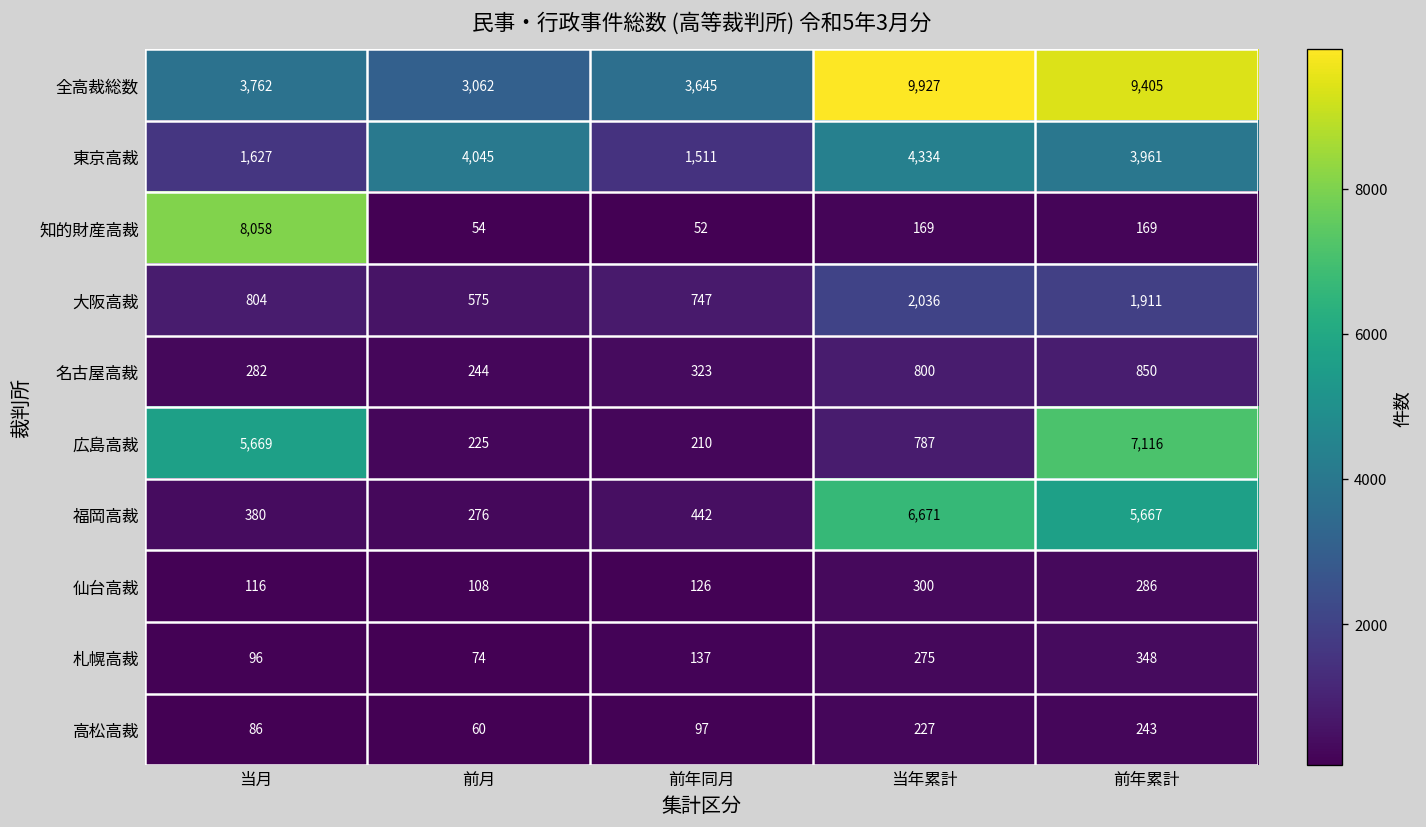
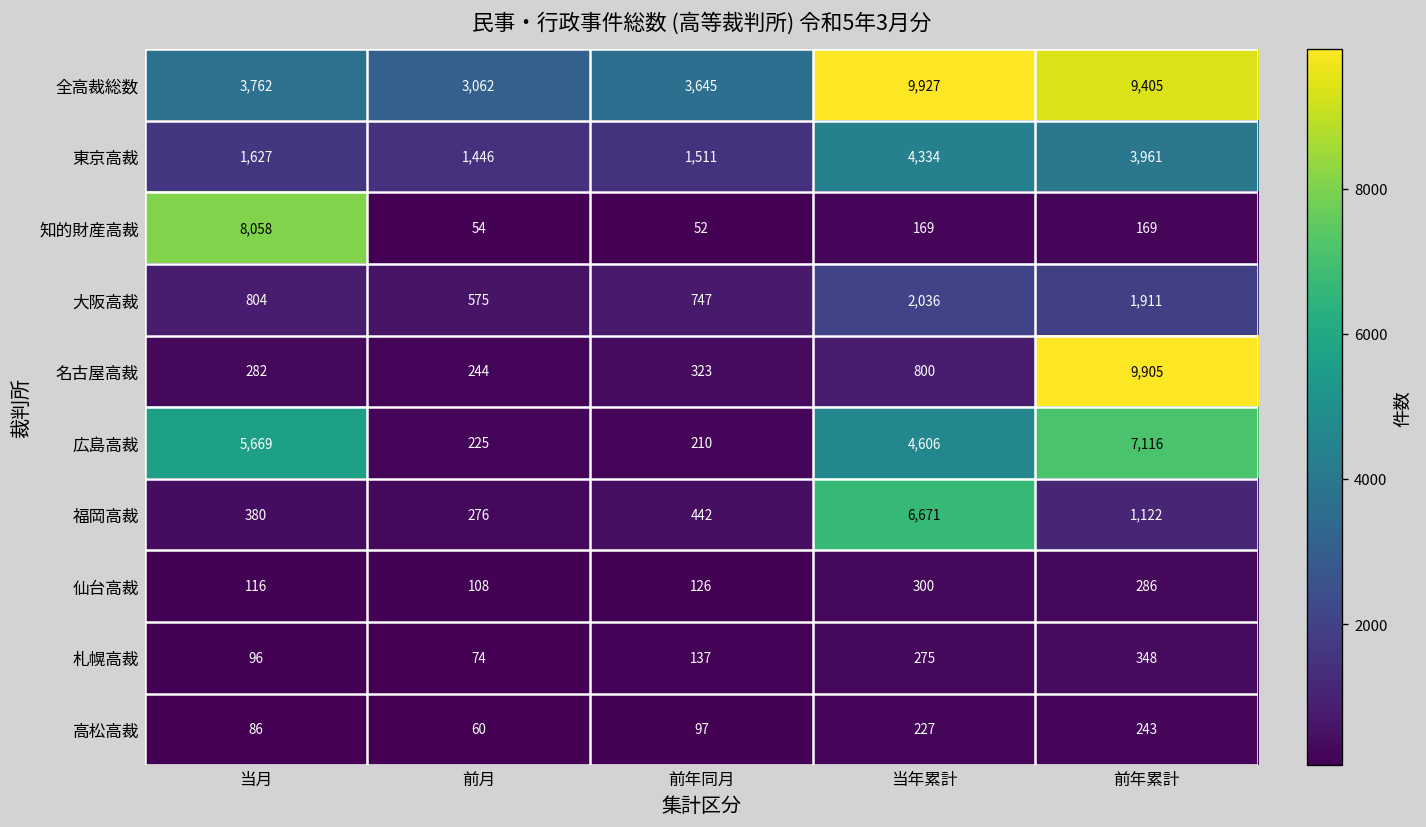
東京高裁, 前月: 4,045 -> 1,446
名古屋高裁, 前年累計: 850 -> 9,905
広島高裁, 当年累計: 787 -> 4,606
福岡高裁, 前年累計: 5,667 -> 1,122
